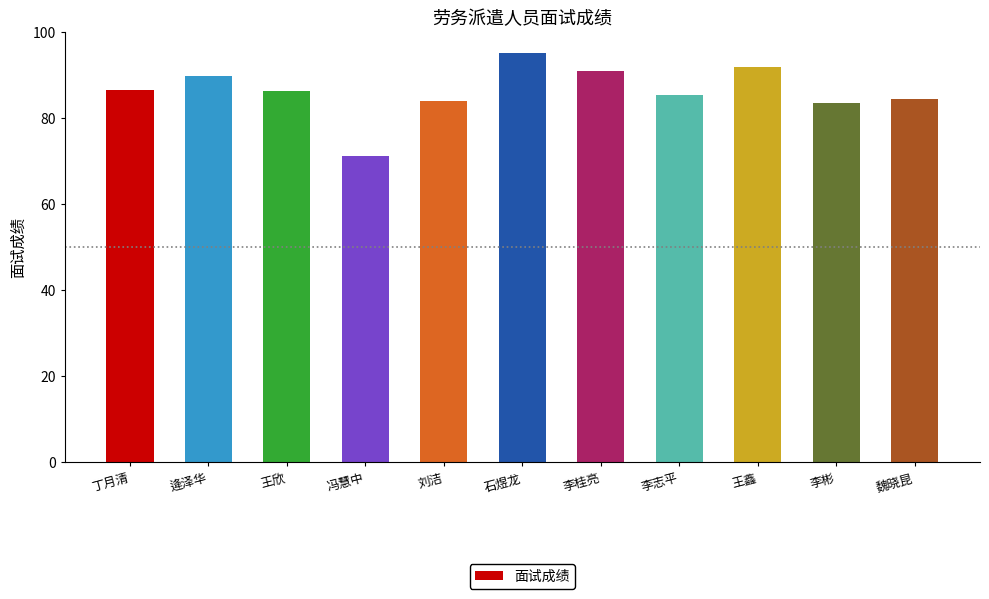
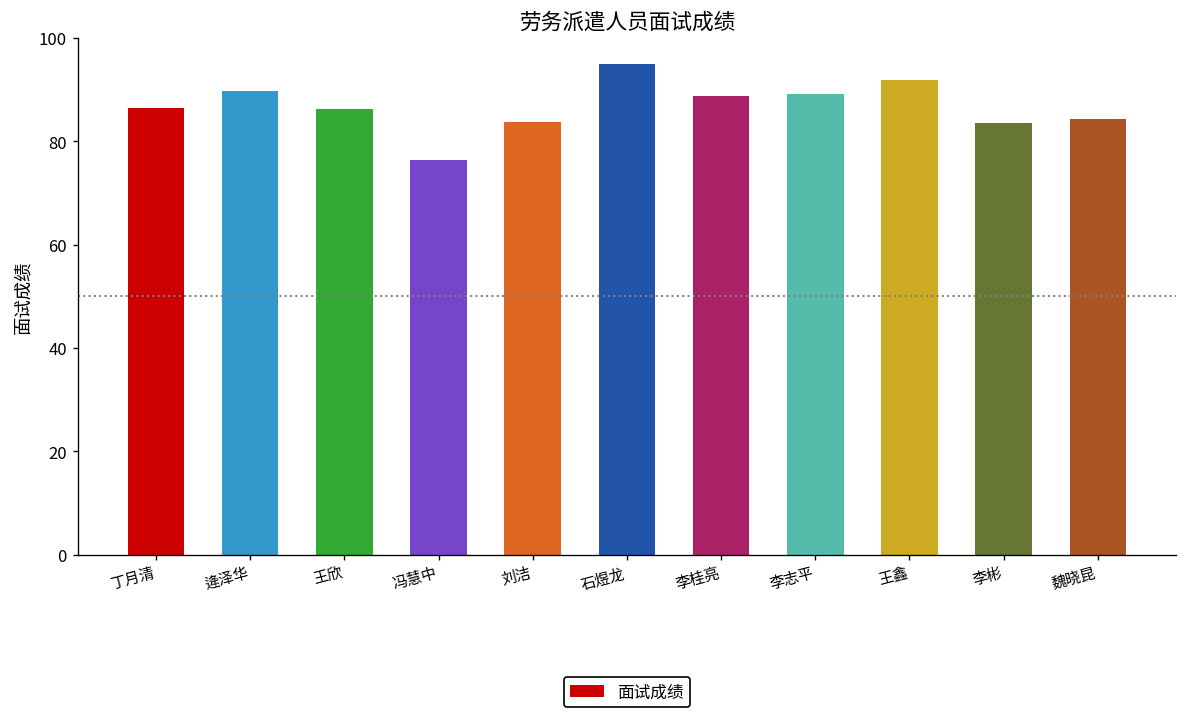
冯慧中: 71 -> 76
李桂亮: 91 -> 89
李志平: 85 -> 89
